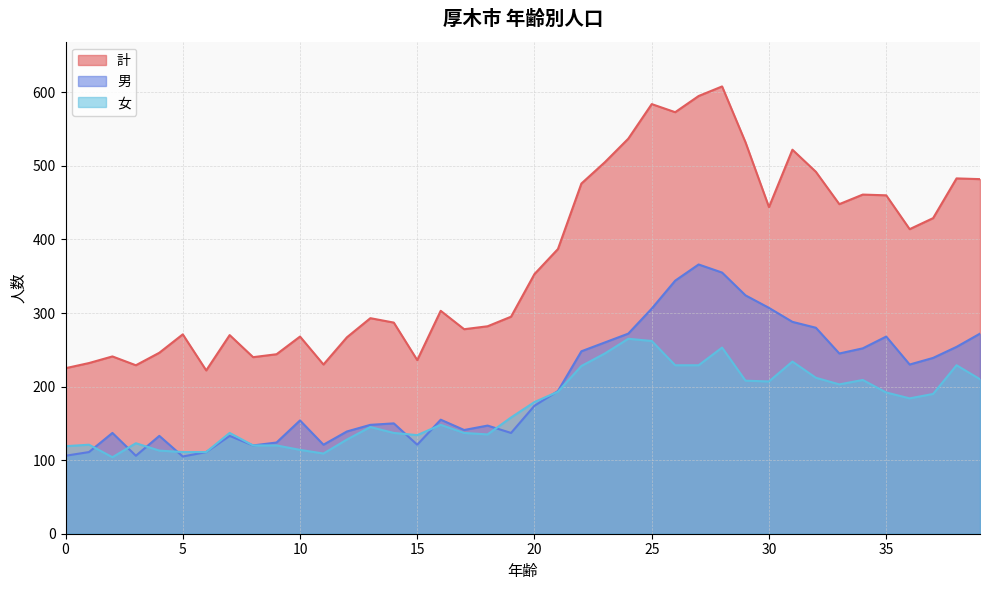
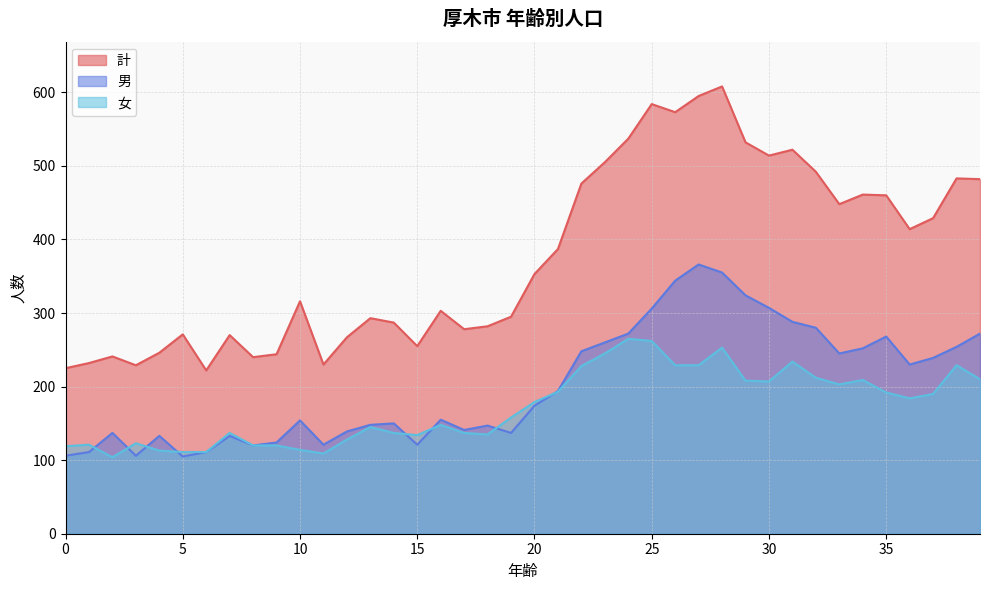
計, 10: 270 -> 320
計, 15: 240 -> 260
計, 30: 440 -> 510
